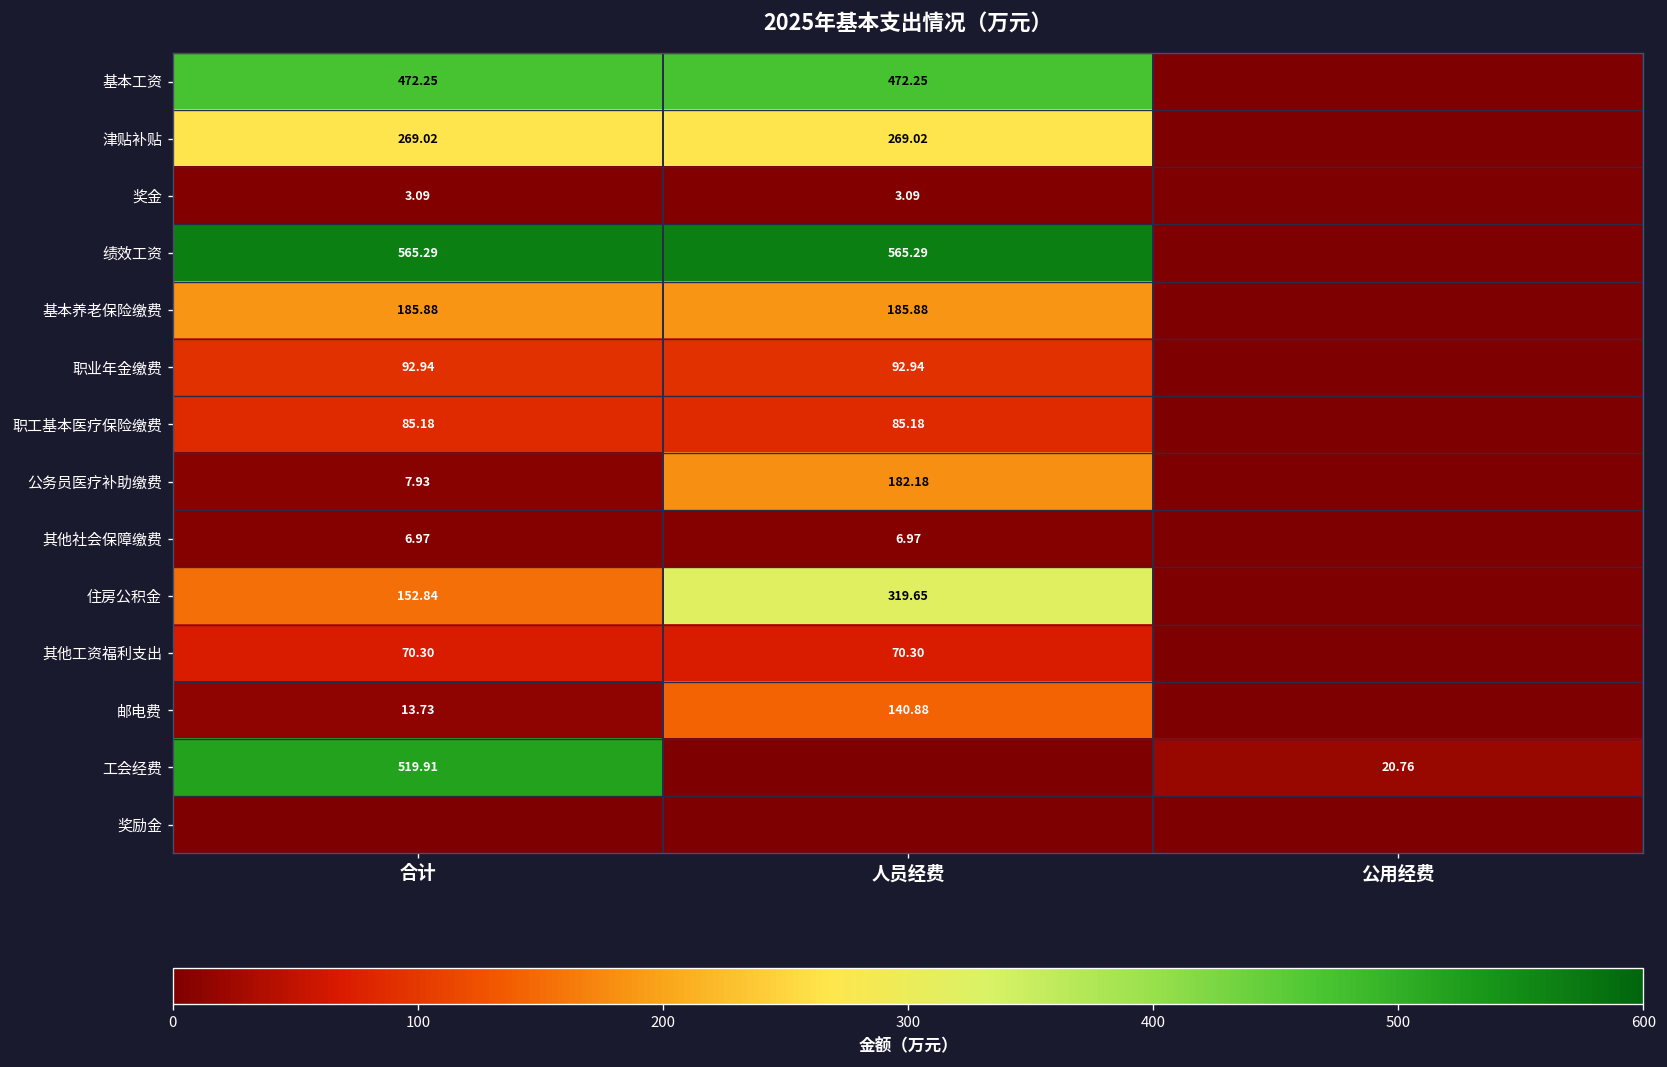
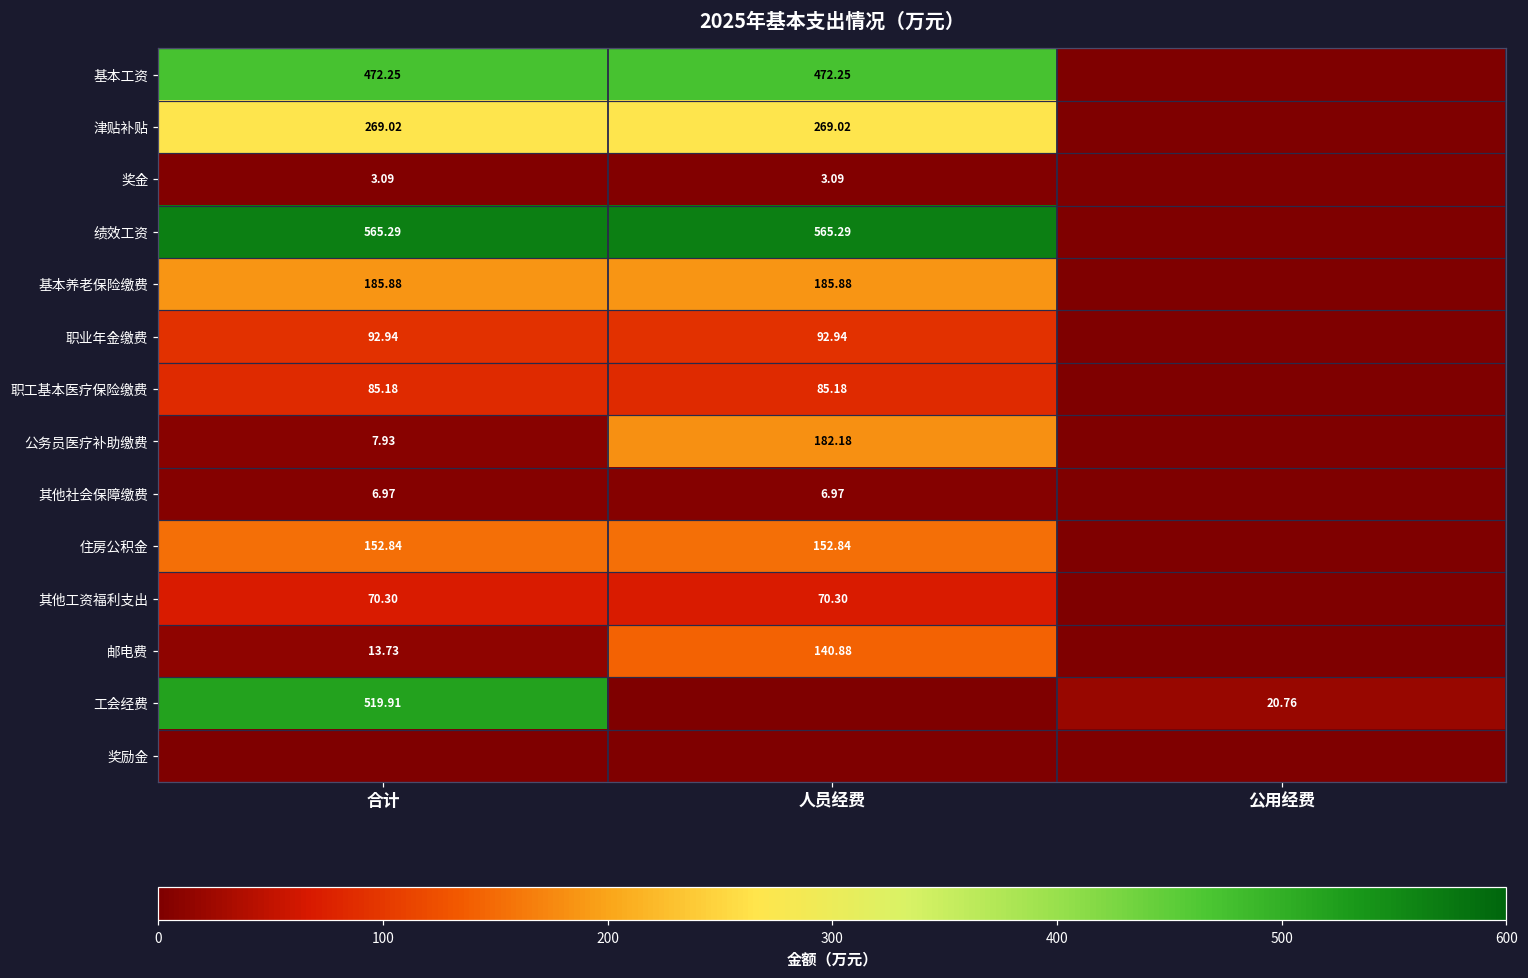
住房公积金, 人员经费: 319.65 -> 152.84
